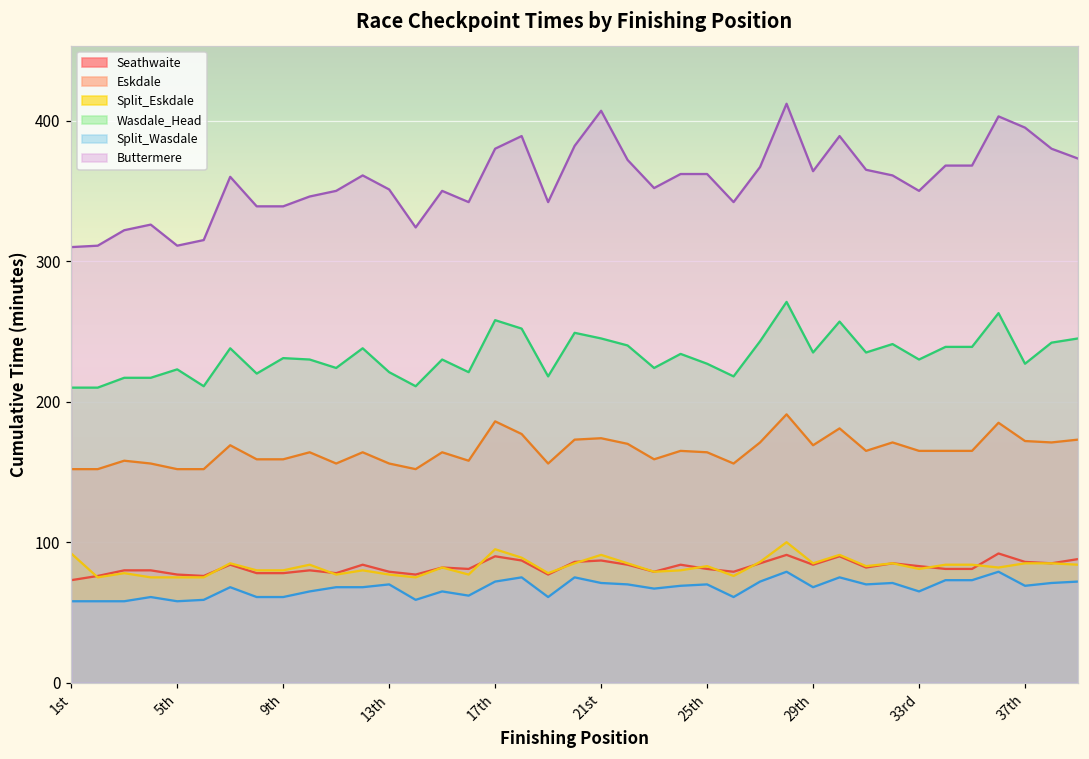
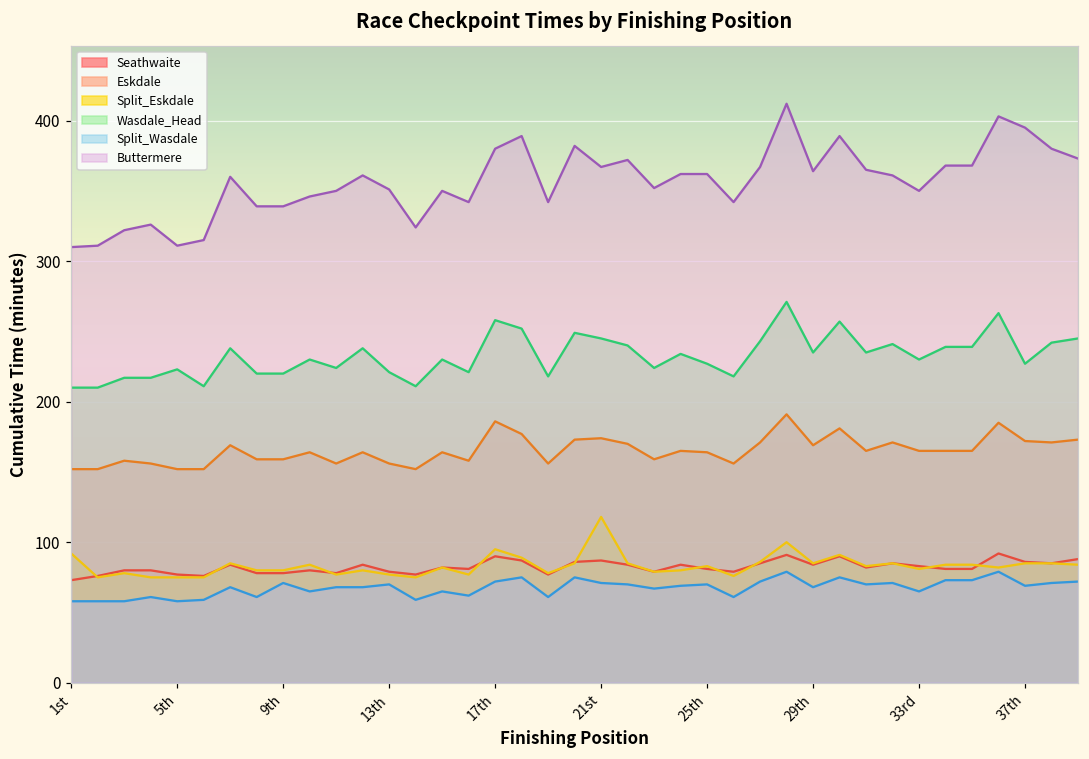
Wasdale_Head, 9th: 231 -> 220
Split_Wasdale, 9th: 61 -> 71
Split_Eskdale, 21st: 91 -> 118
Buttermere, 21st: 407 -> 367
